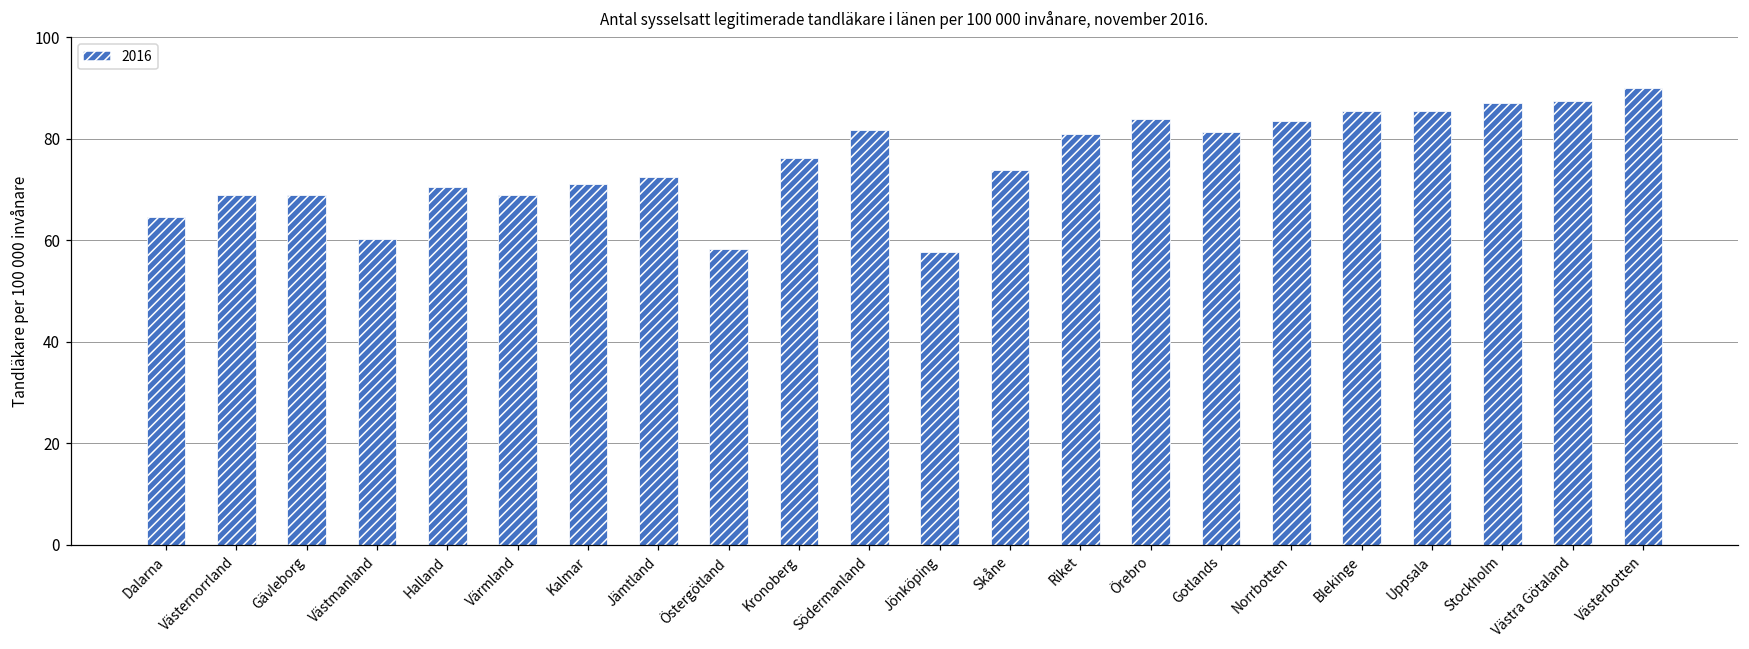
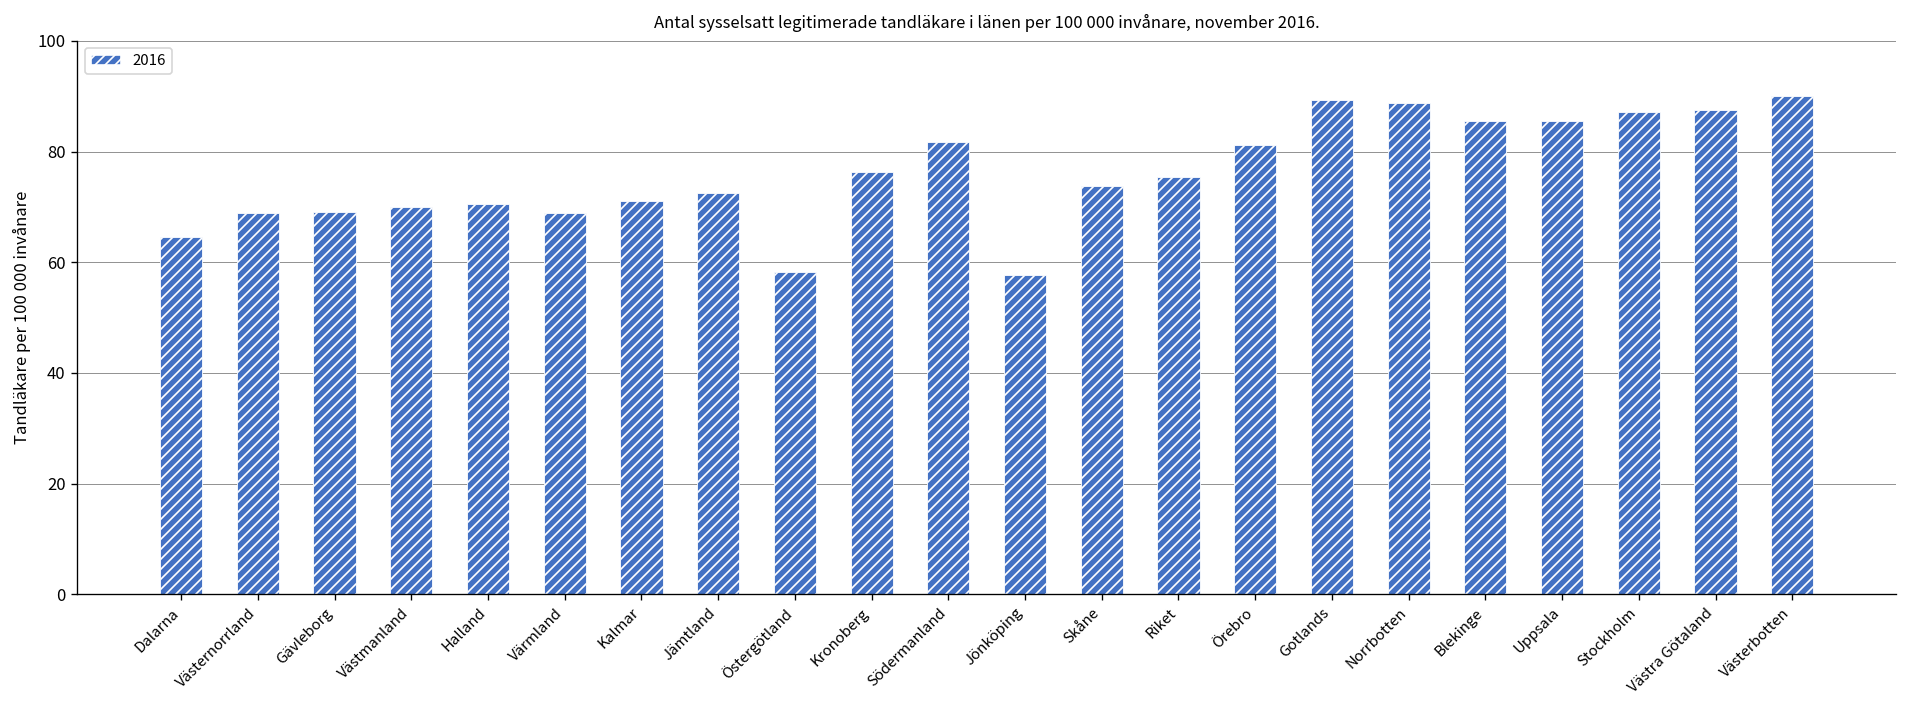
Västmanland: 60 -> 70
Riket: 81 -> 75
Örebro: 84 -> 81
Gotlands: 81 -> 89
Norrbotten: 84 -> 89
